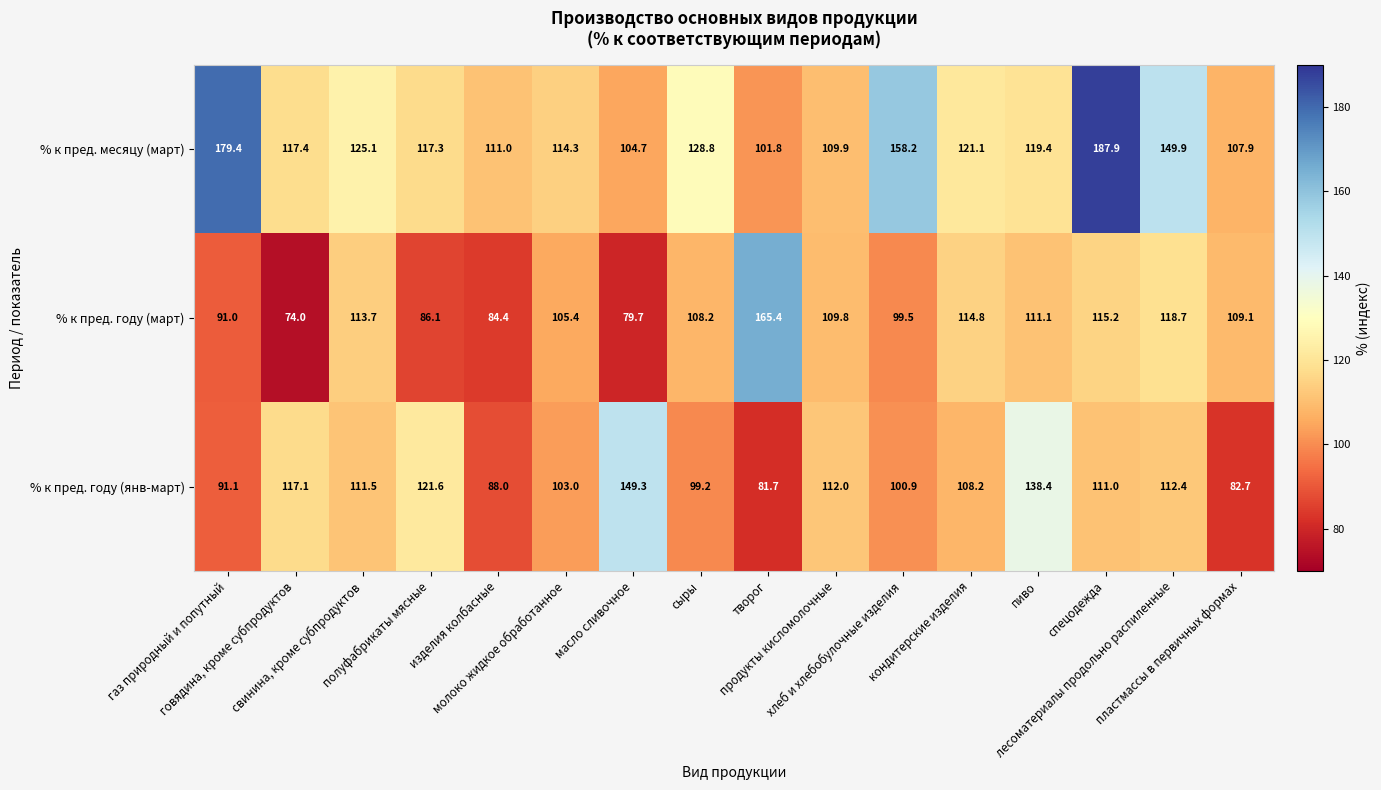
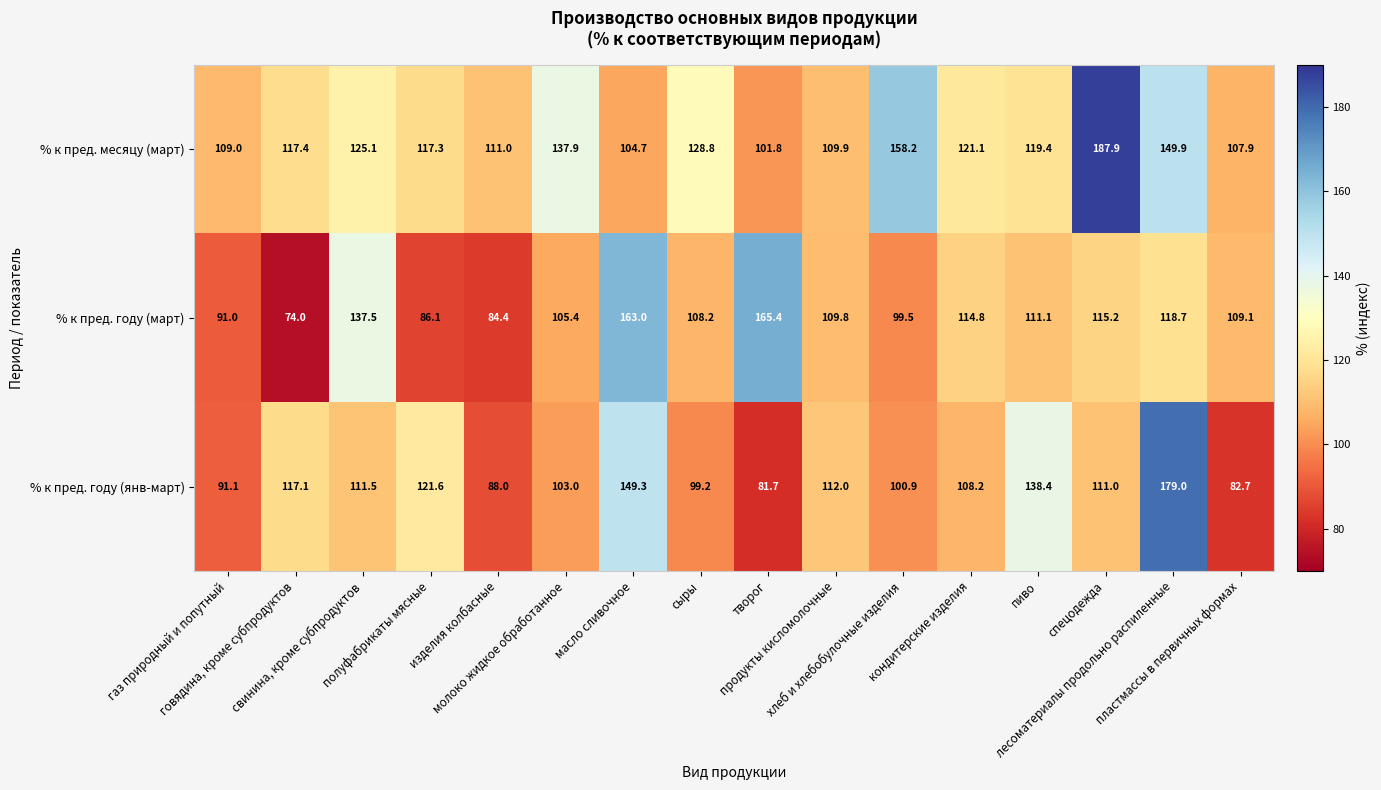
% к пред. месяцу (март), газ природный и попутный: 179.4 -> 109.0
% к пред. месяцу (март), молоко жидкое обработанное: 114.3 -> 137.9
% к пред. году (март), свинина, кроме субпродуктов: 113.7 -> 137.5
% к пред. году (март), масло сливочное: 79.7 -> 163.0
% к пред. году (янв-март), лесоматериалы продольно распиленные: 112.4 -> 179.0
